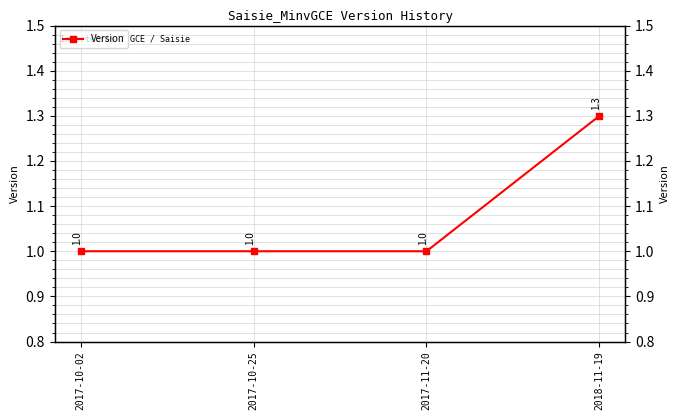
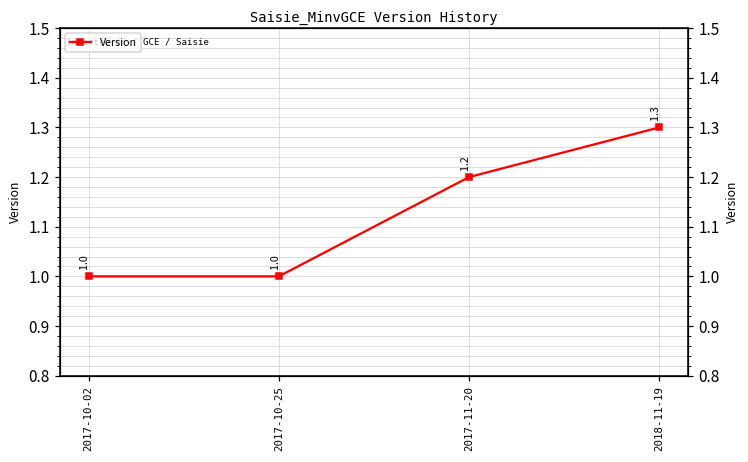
2017-11-20: 1.0 -> 1.2
